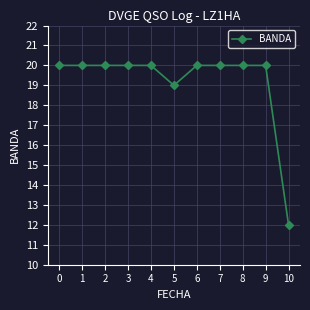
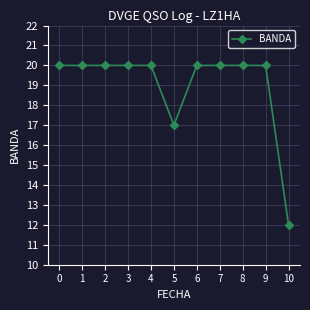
5: 19 -> 17
